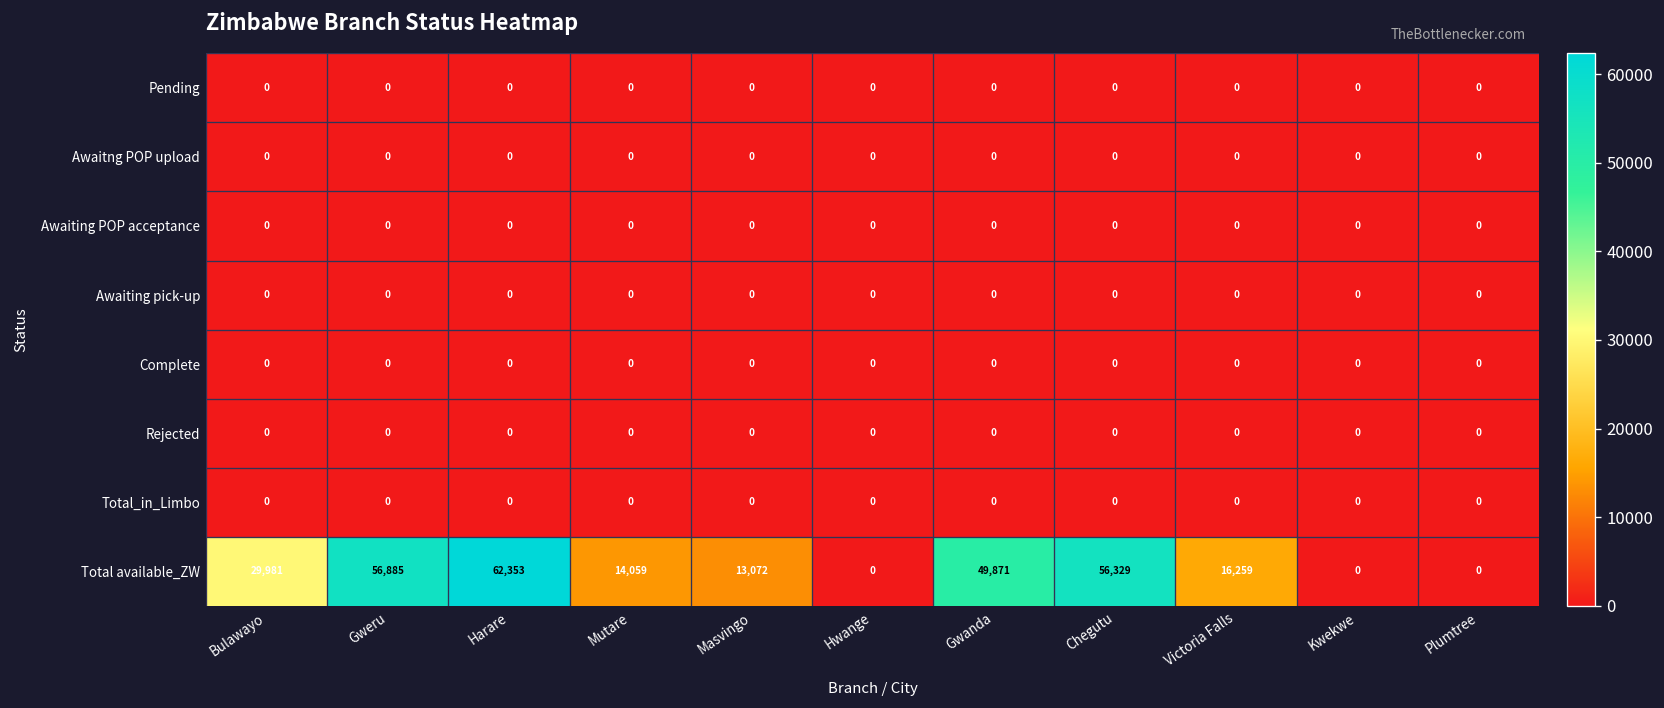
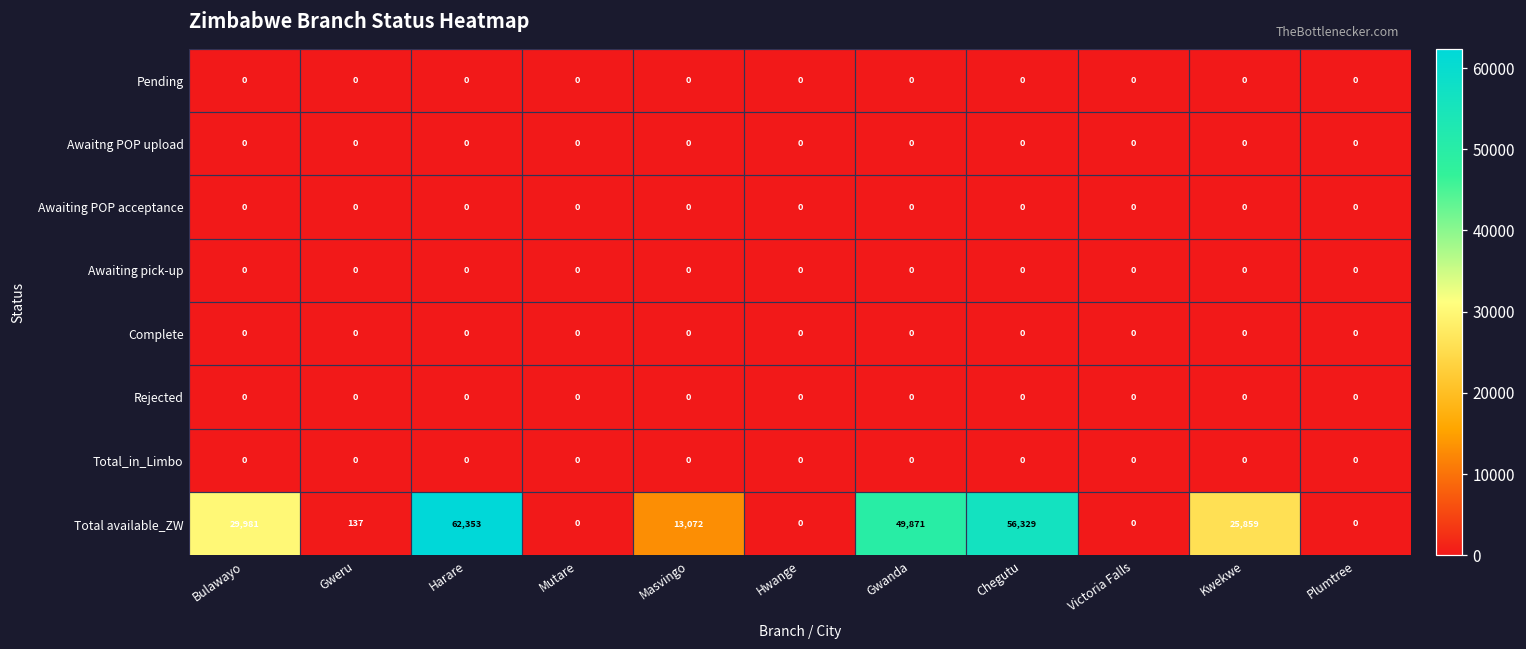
Total available_ZW, Gweru: 56,885 -> 137
Total available_ZW, Mutare: 14,059 -> 0
Total available_ZW, Victoria Falls: 16,259 -> 0
Total available_ZW, Kwekwe: 0 -> 25,859
